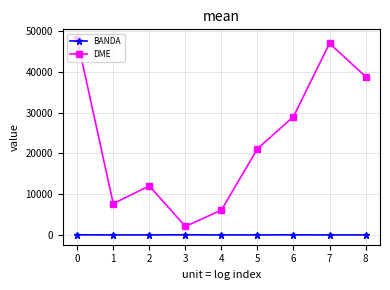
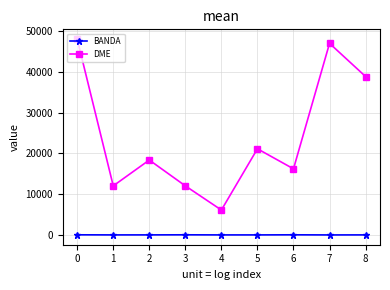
DME, 1: 8000 -> 12000
DME, 2: 12000 -> 18000
DME, 3: 2000 -> 12000
DME, 6: 29000 -> 16000
